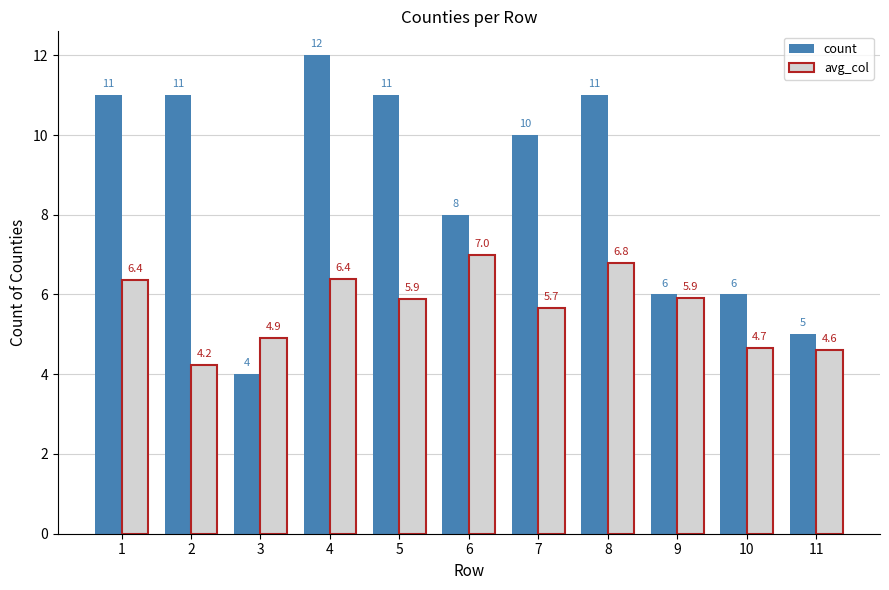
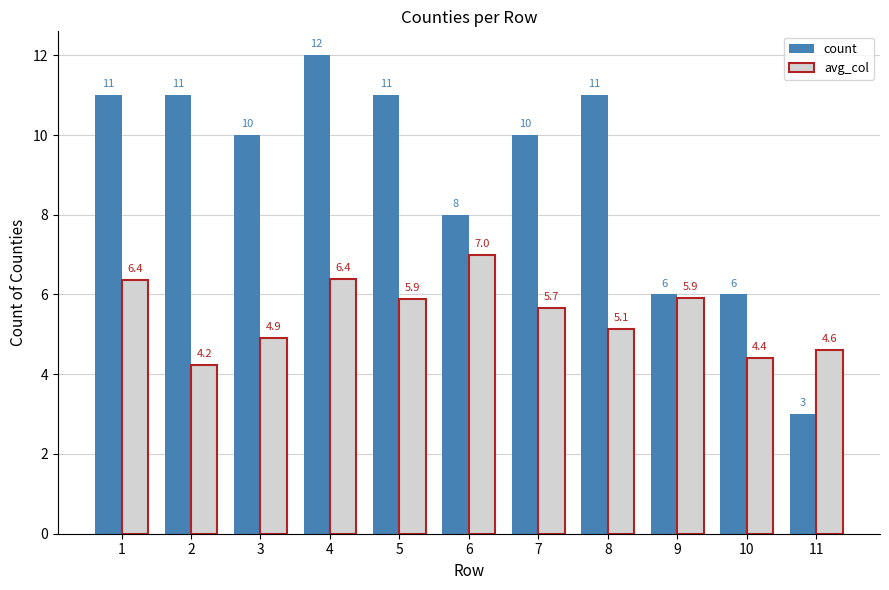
count, 3: 4 -> 10
avg_col, 8: 6.8 -> 5.1
avg_col, 10: 4.7 -> 4.4
count, 11: 5 -> 3
